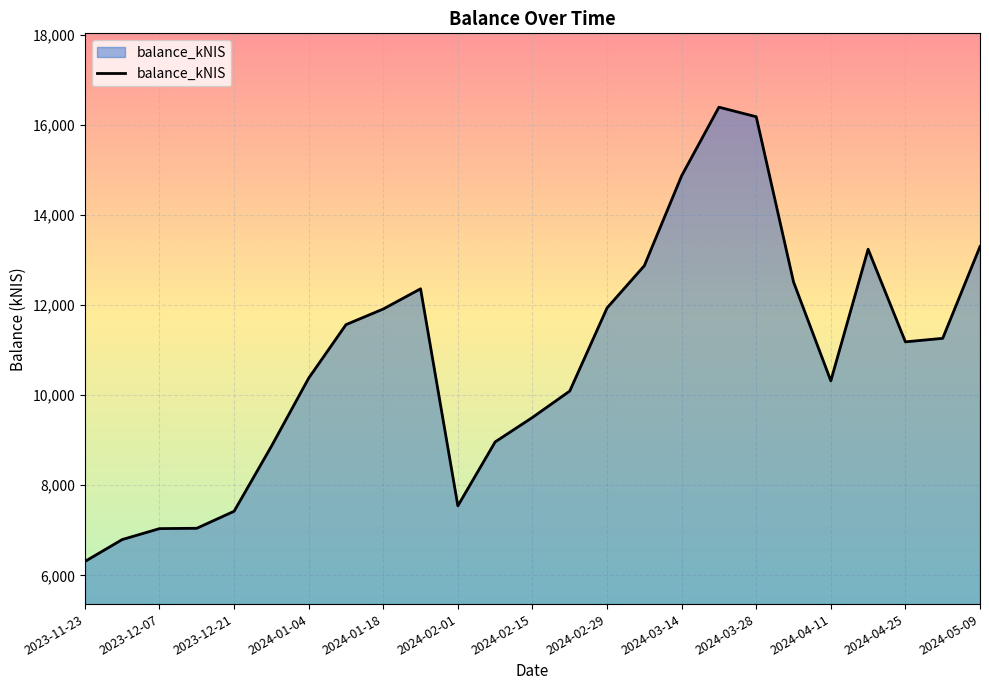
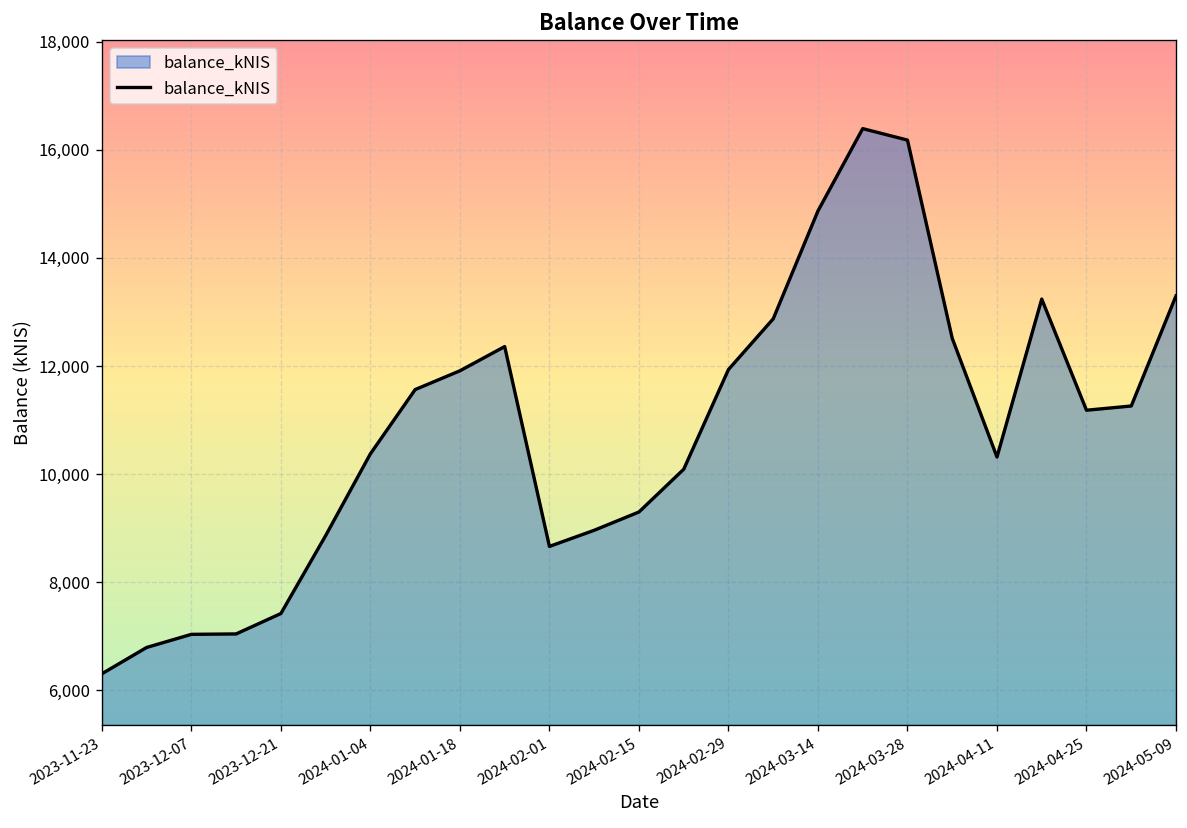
2024-02-01: 7,500 -> 8,700
2024-02-15: 9,500 -> 9,300
